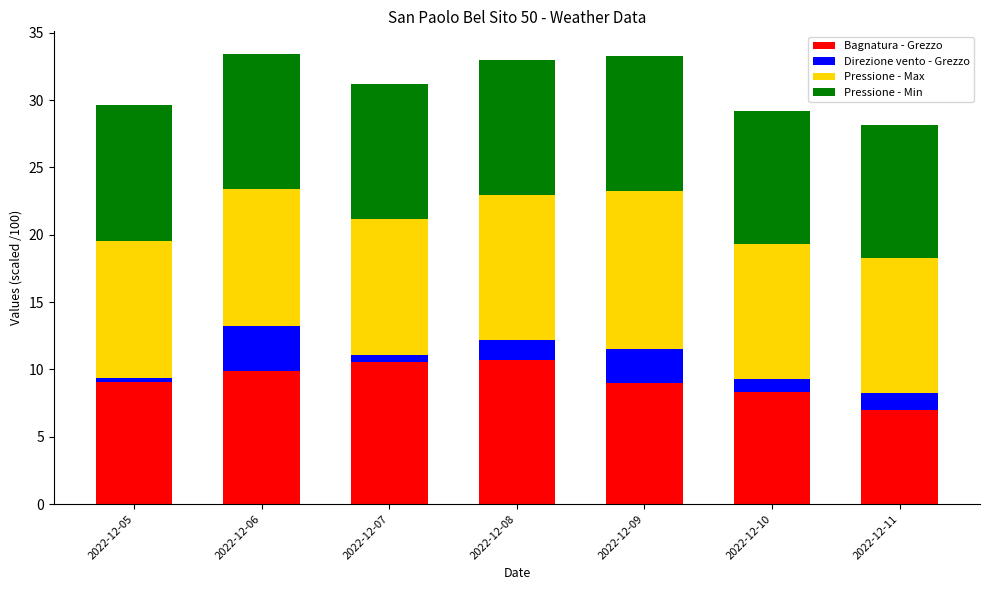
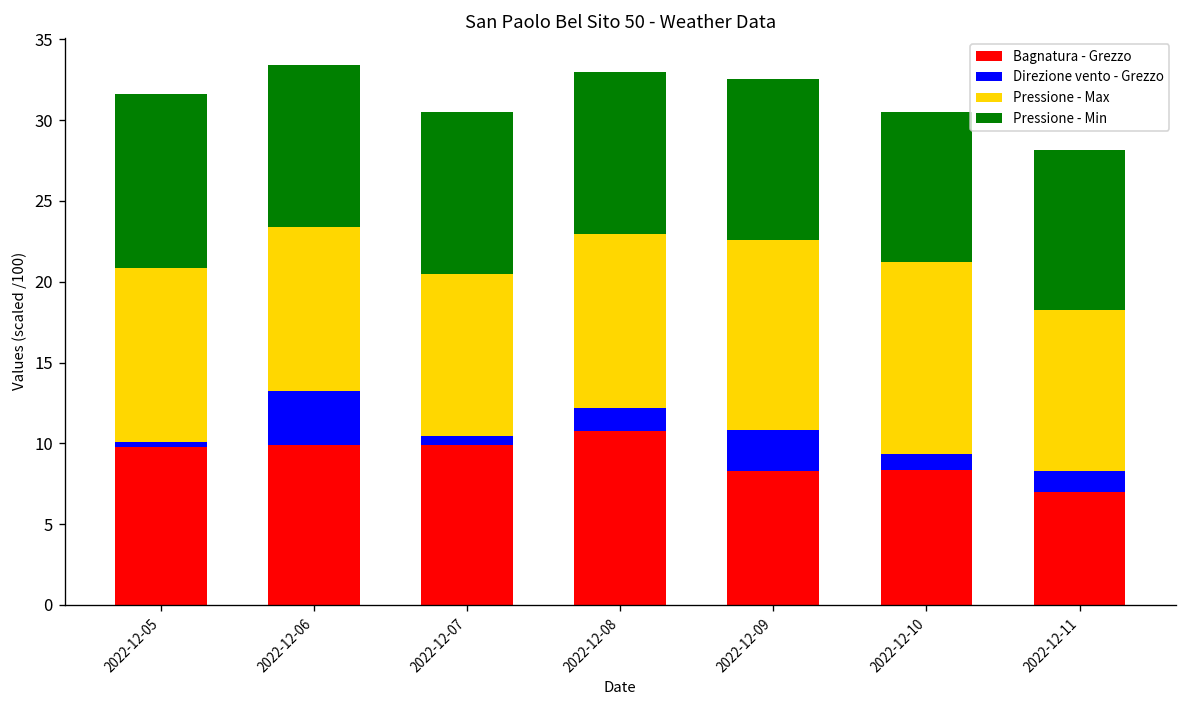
Bagnatura - Grezzo, 2022-12-05: 9.1 -> 9.8
Pressione - Max, 2022-12-05: 10.2 -> 10.8
Pressione - Min, 2022-12-05: 10.1 -> 10.8
Bagnatura - Grezzo, 2022-12-07: 10.6 -> 9.9
Bagnatura - Grezzo, 2022-12-09: 9.0 -> 8.3
Pressione - Max, 2022-12-10: 10.0 -> 11.9
Pressione - Min, 2022-12-10: 9.9 -> 9.3
